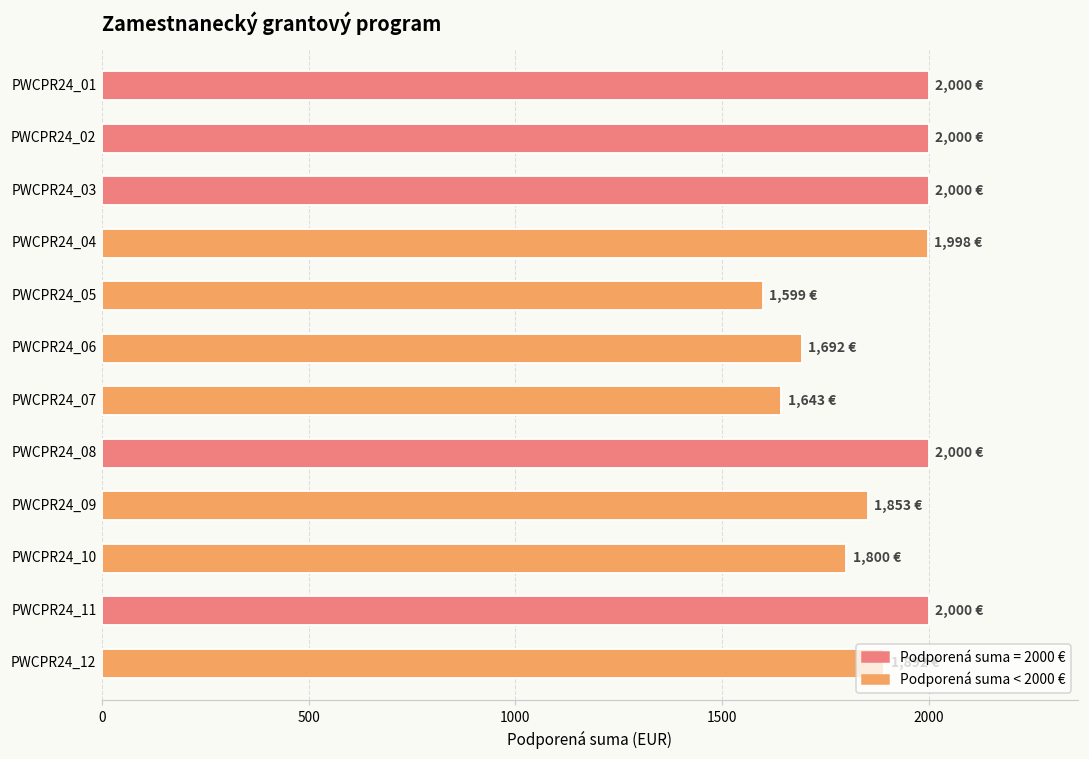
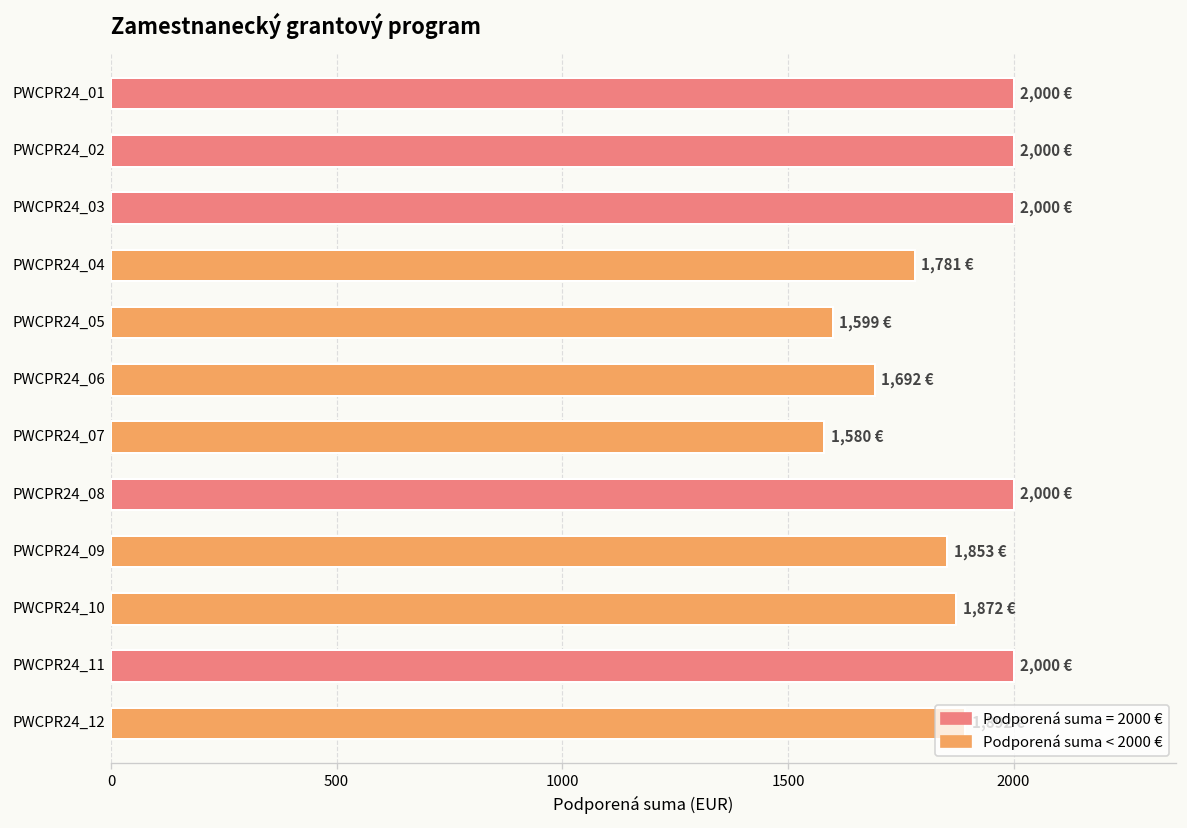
PWCPR24_04: 1,998 -> 1,781
PWCPR24_07: 1,643 -> 1,580
PWCPR24_10: 1,800 -> 1,872
